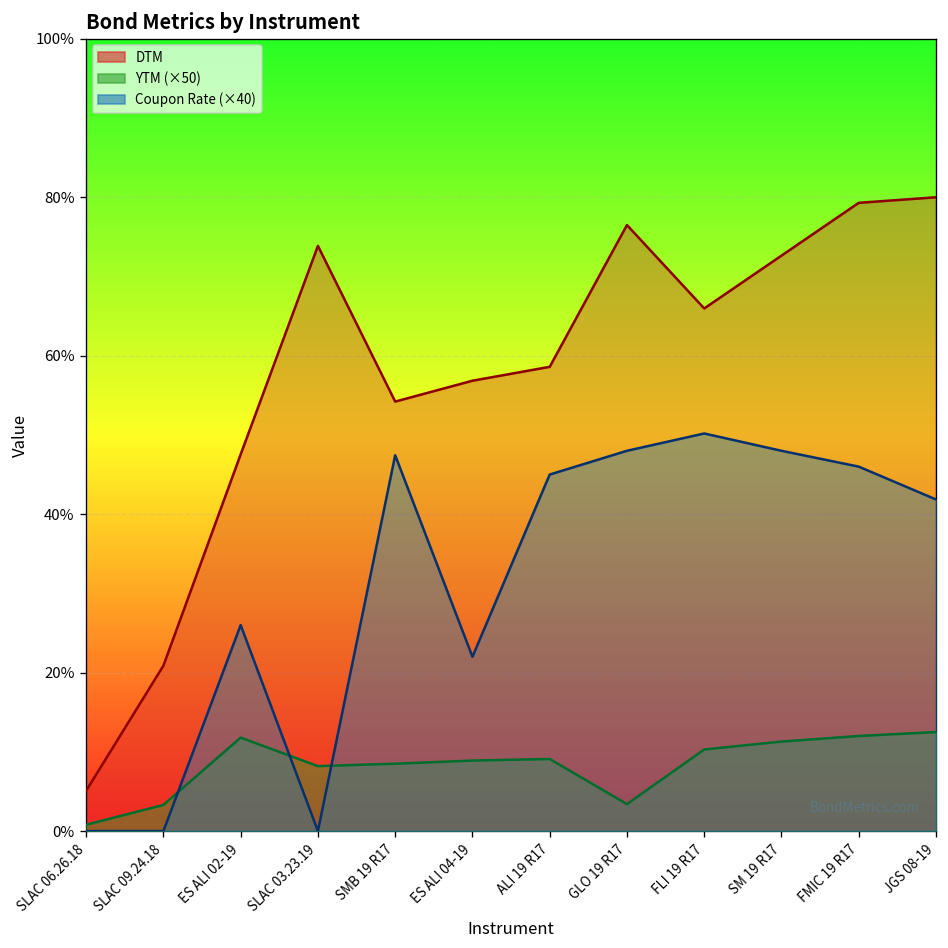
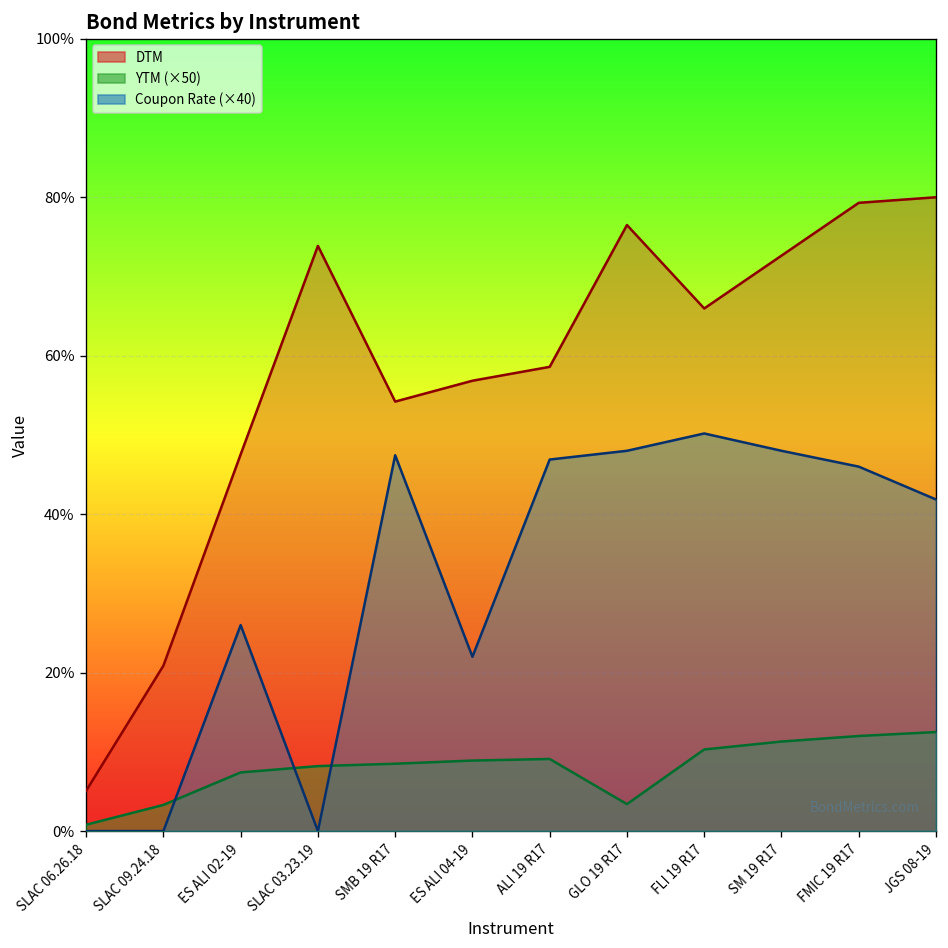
YTM (×50), ES ALI 02-19: 12% -> 7%
Coupon Rate (×40), ALI 19 R17: 45% -> 47%
